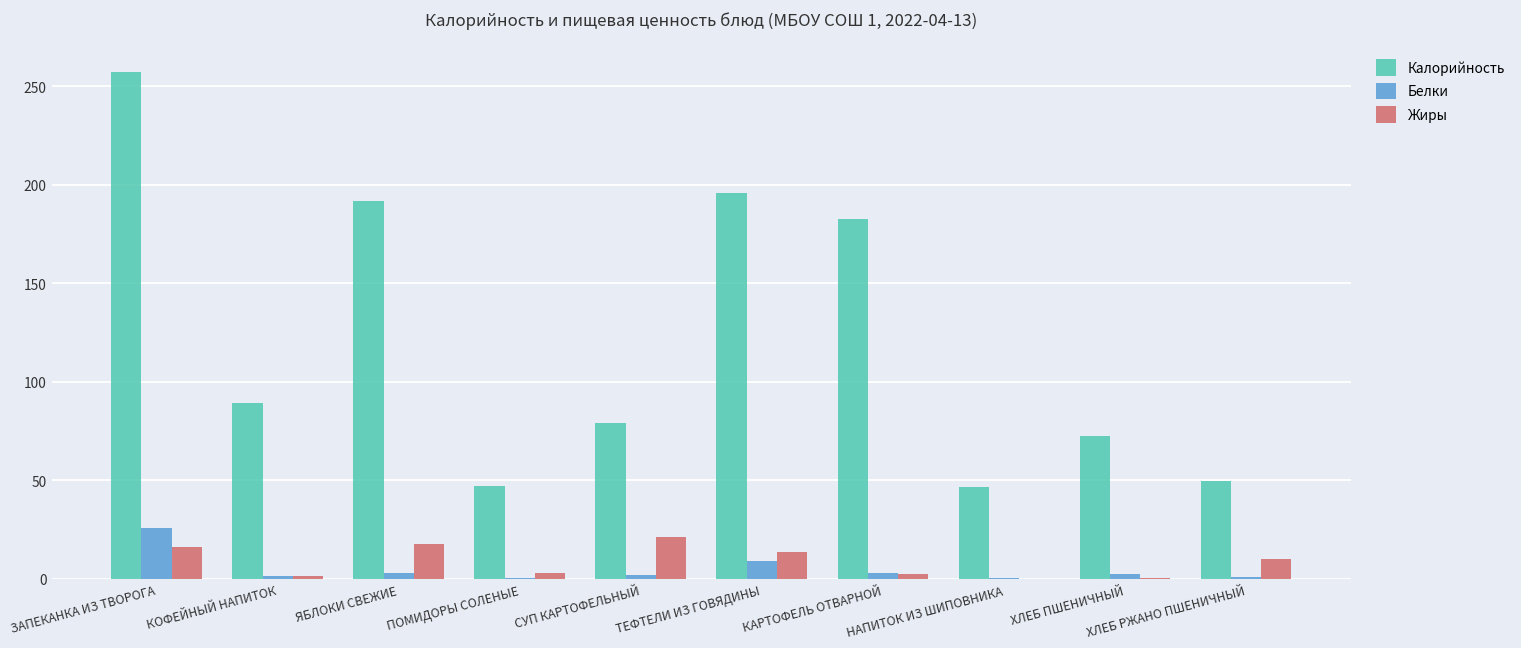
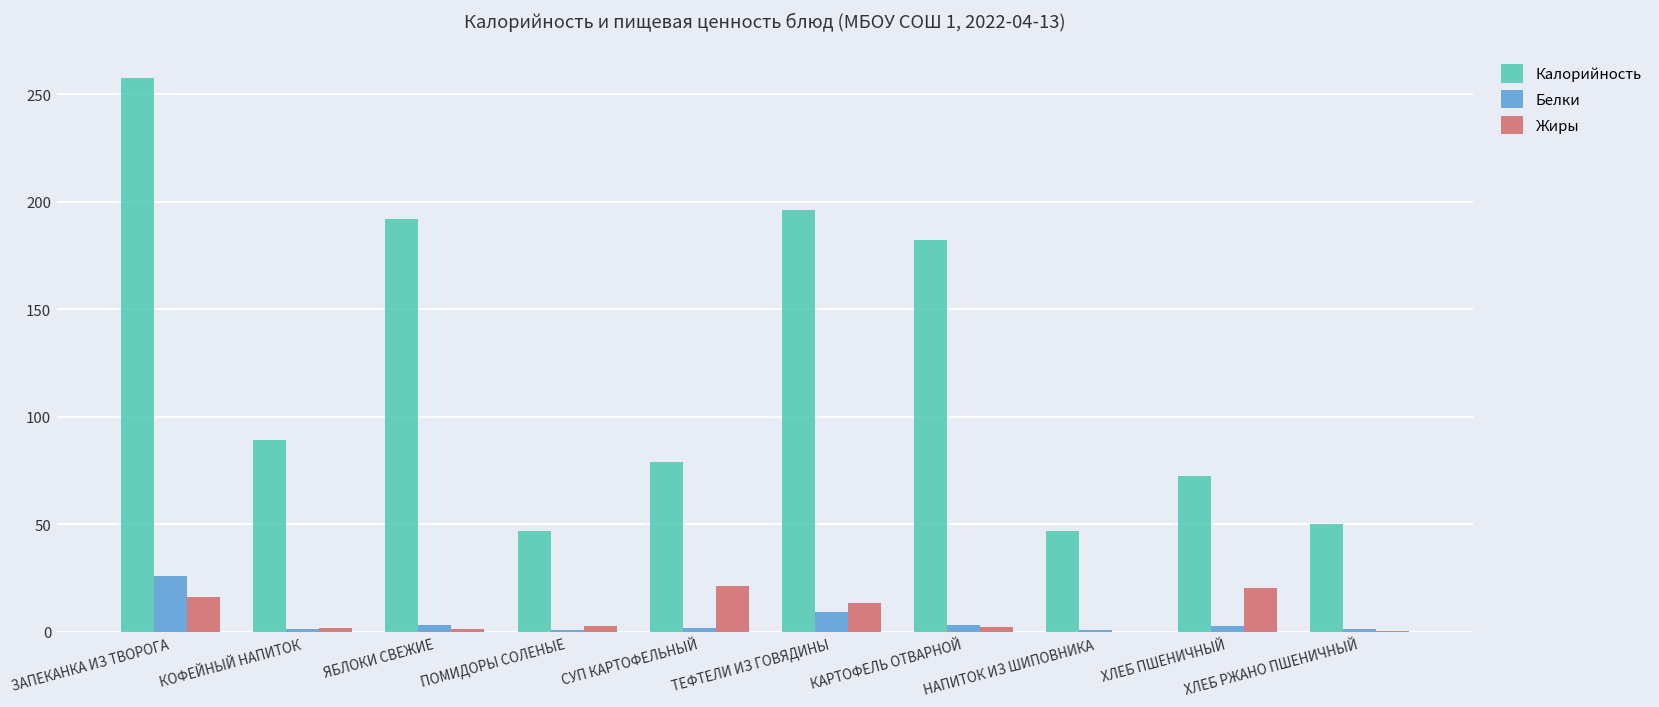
Жиры, ЯБЛОКИ СВЕЖИЕ: 18 -> 1
Жиры, ХЛЕБ ПШЕНИЧНЫЙ: 0 -> 20
Жиры, ХЛЕБ РЖАНО ПШЕНИЧНЫЙ: 10 -> 0
